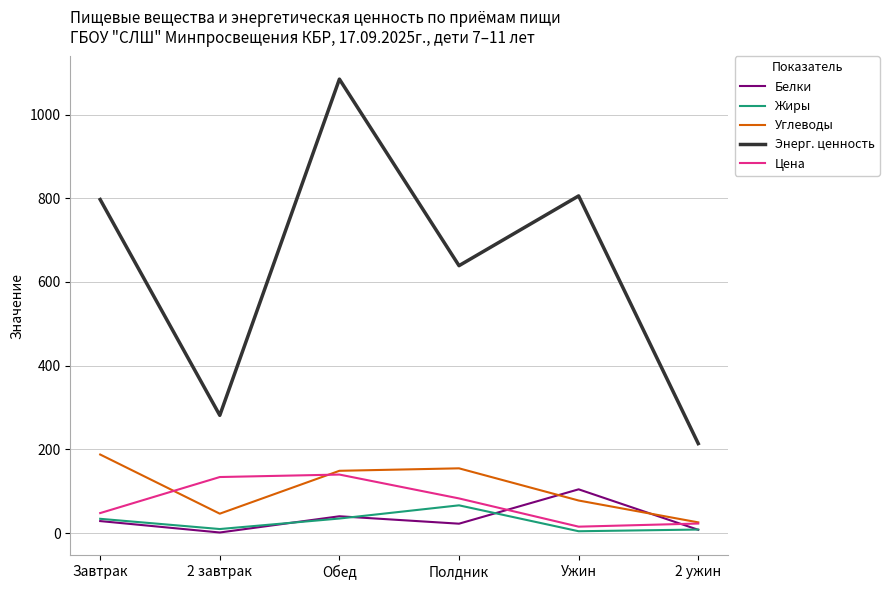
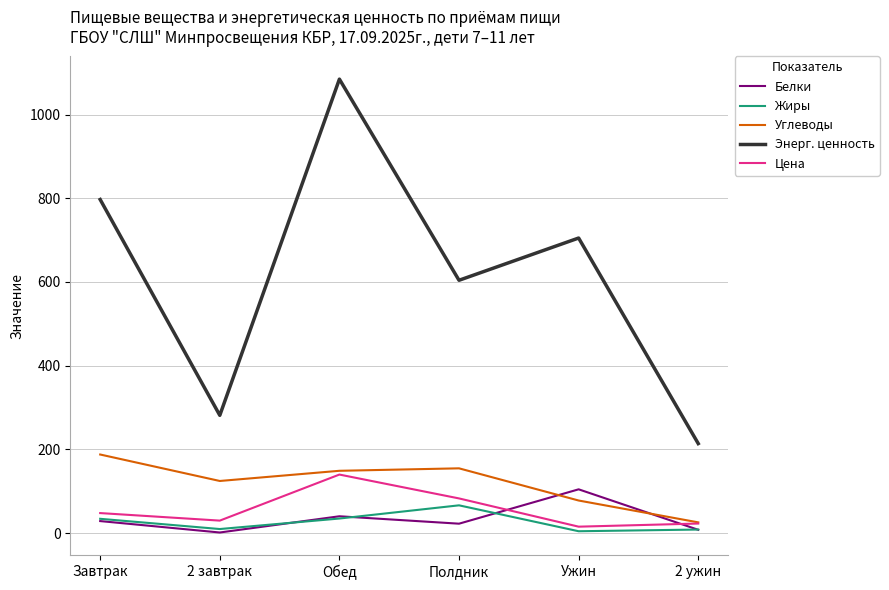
Углеводы, 2 завтрак: 50 -> 120
Цена, 2 завтрак: 130 -> 30
Энерг. ценность, Полдник: 640 -> 600
Энерг. ценность, Ужин: 810 -> 710
